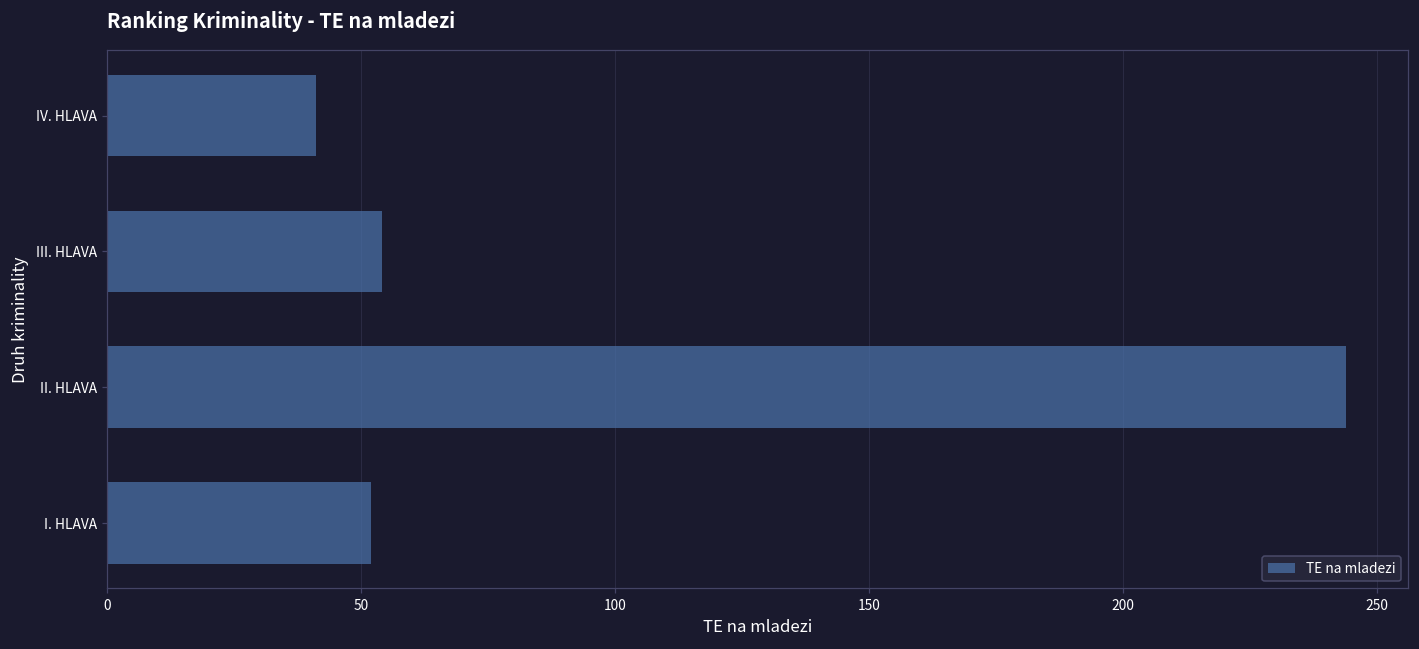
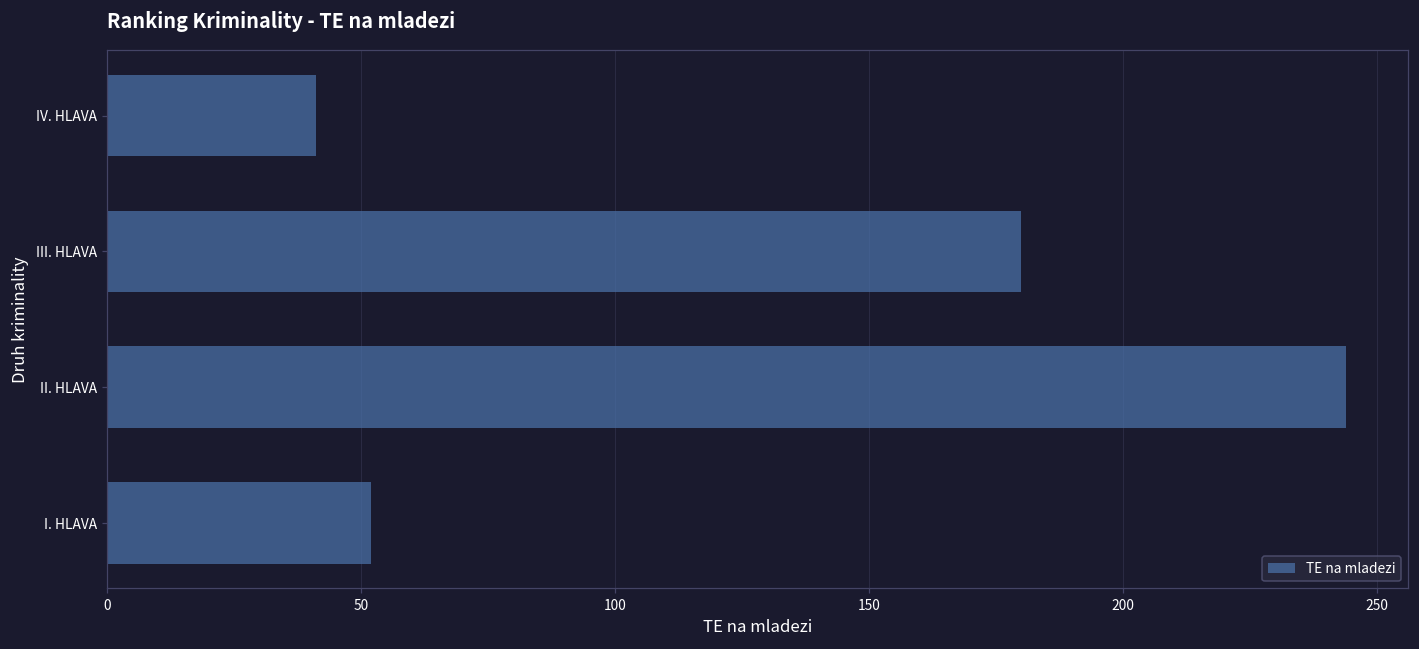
III. HLAVA: 54 -> 180
